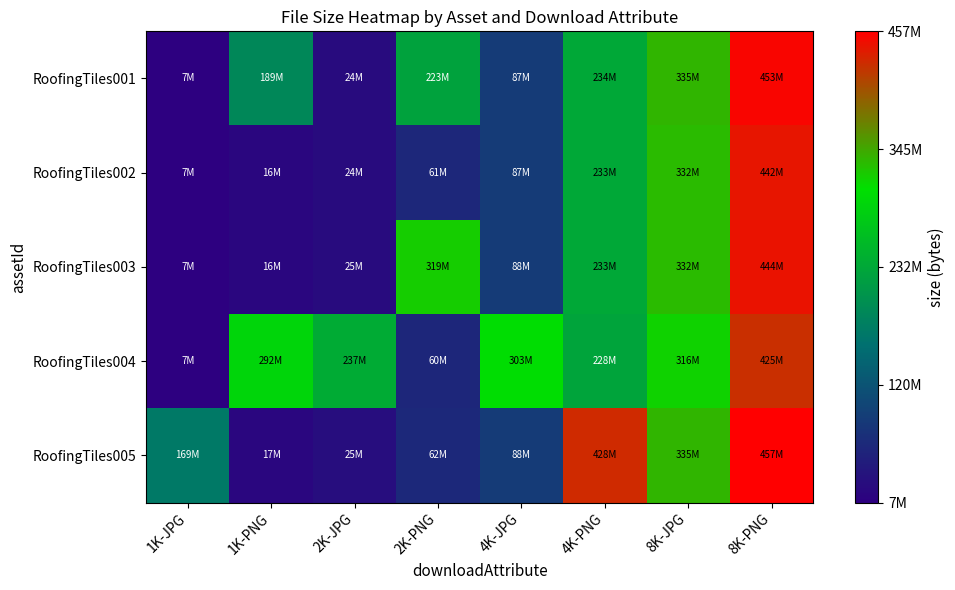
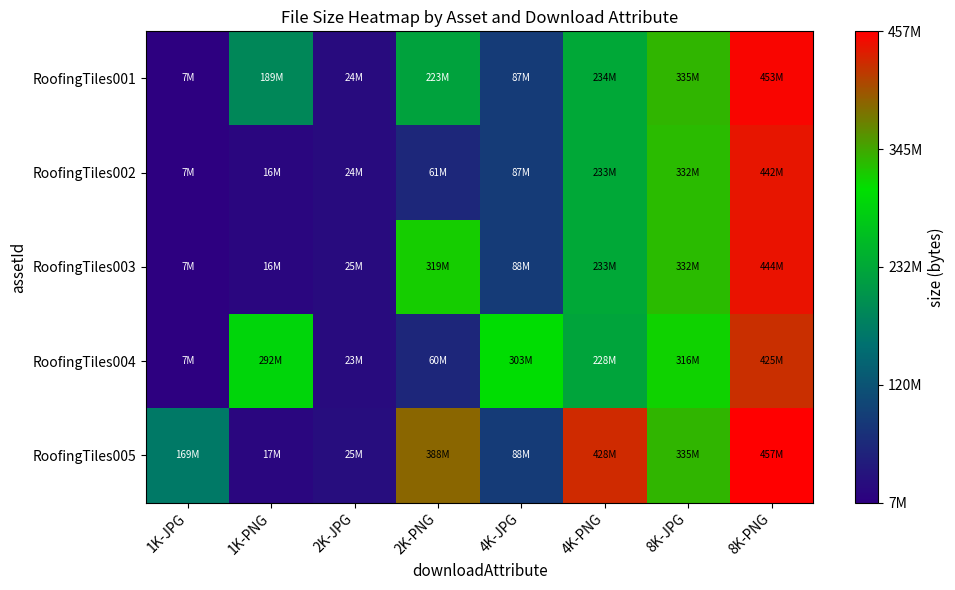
RoofingTiles004, 2K-JPG: 237M -> 23M
RoofingTiles005, 2K-PNG: 62M -> 388M
